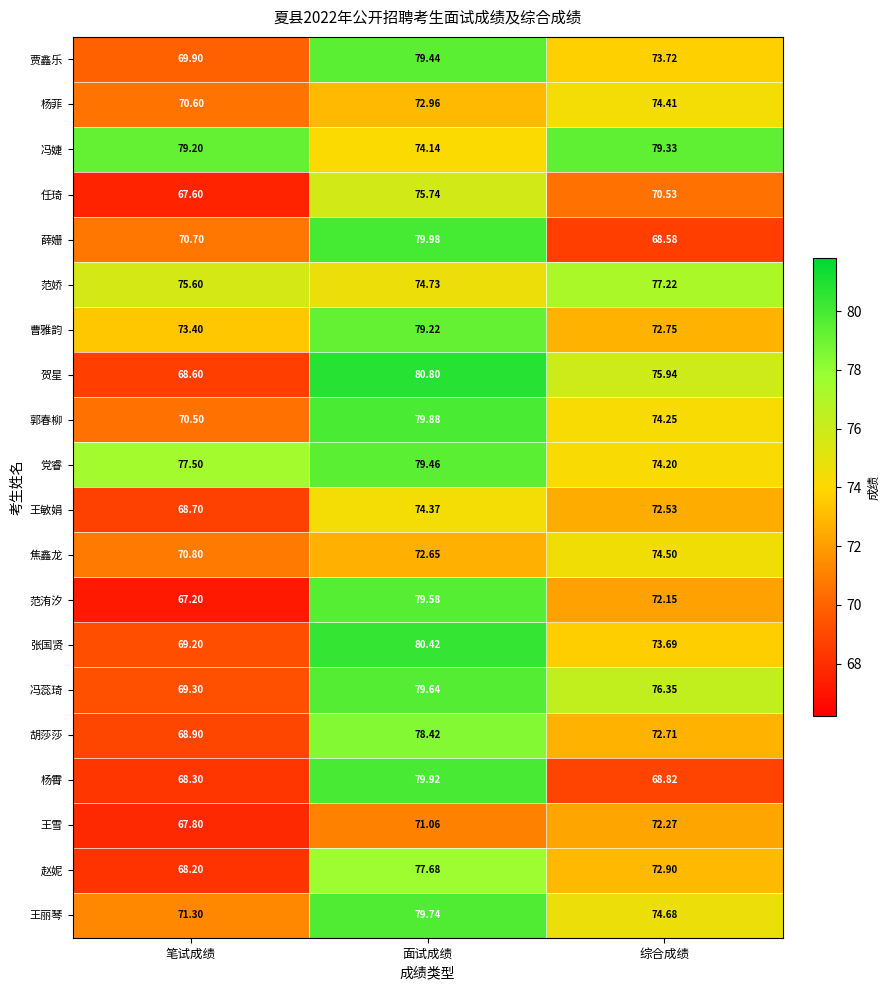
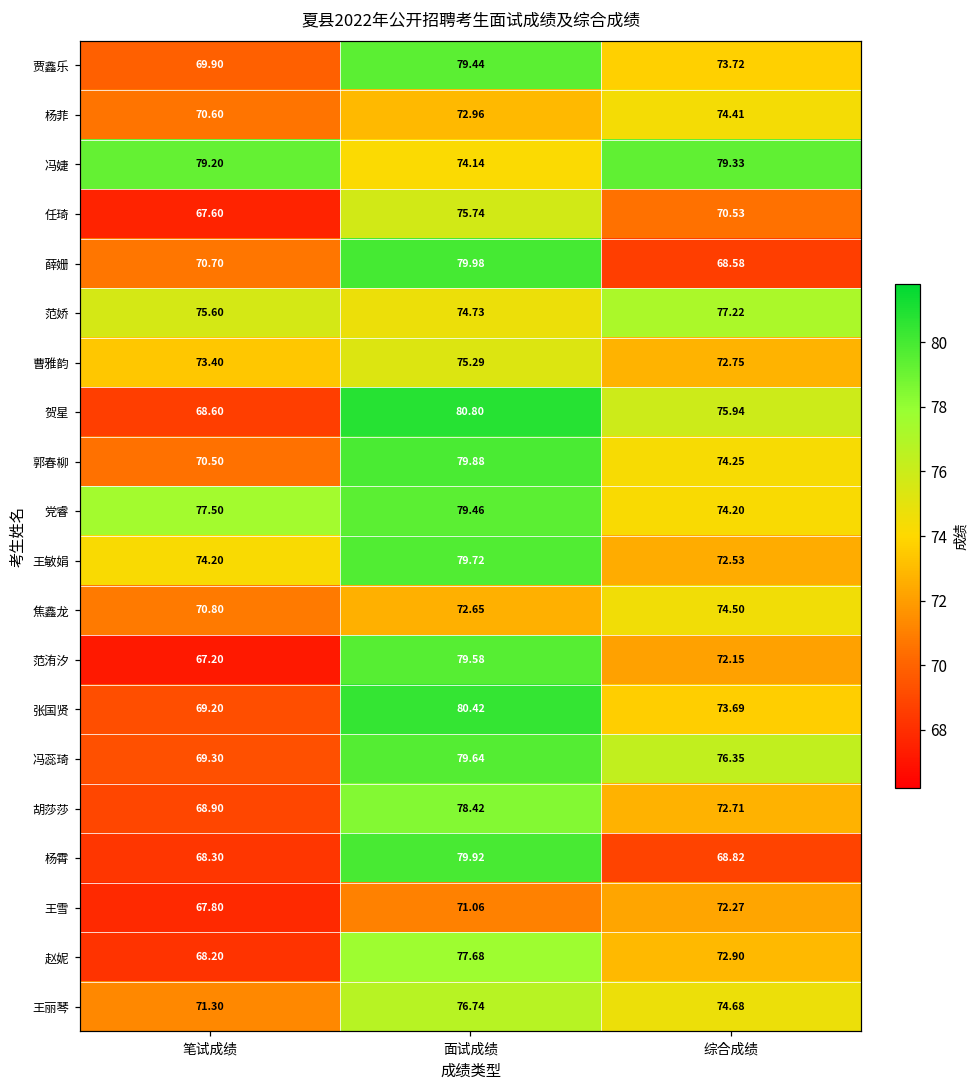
曹雅韵, 面试成绩: 79.22 -> 75.29
王敏娟, 笔试成绩: 68.70 -> 74.20
王敏娟, 面试成绩: 74.37 -> 79.72
王丽琴, 面试成绩: 79.74 -> 76.74
